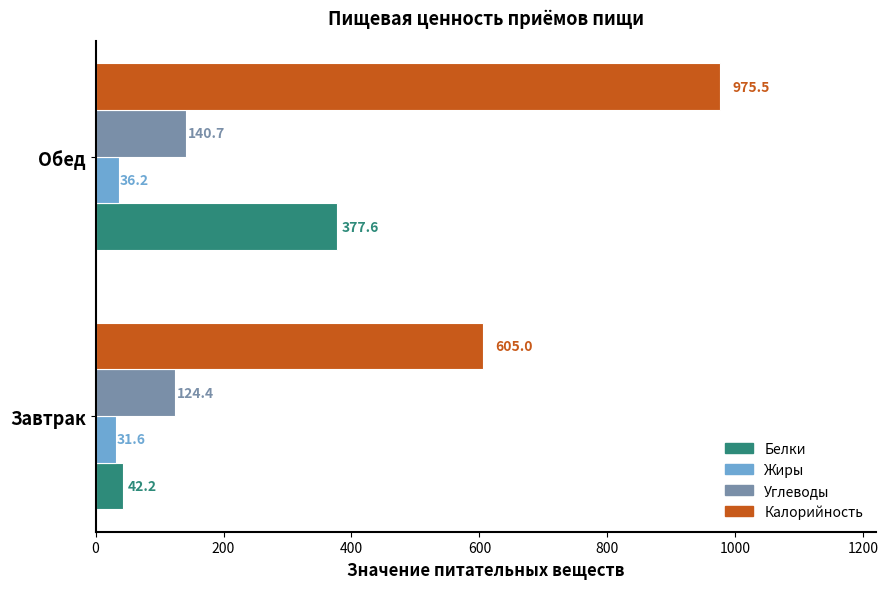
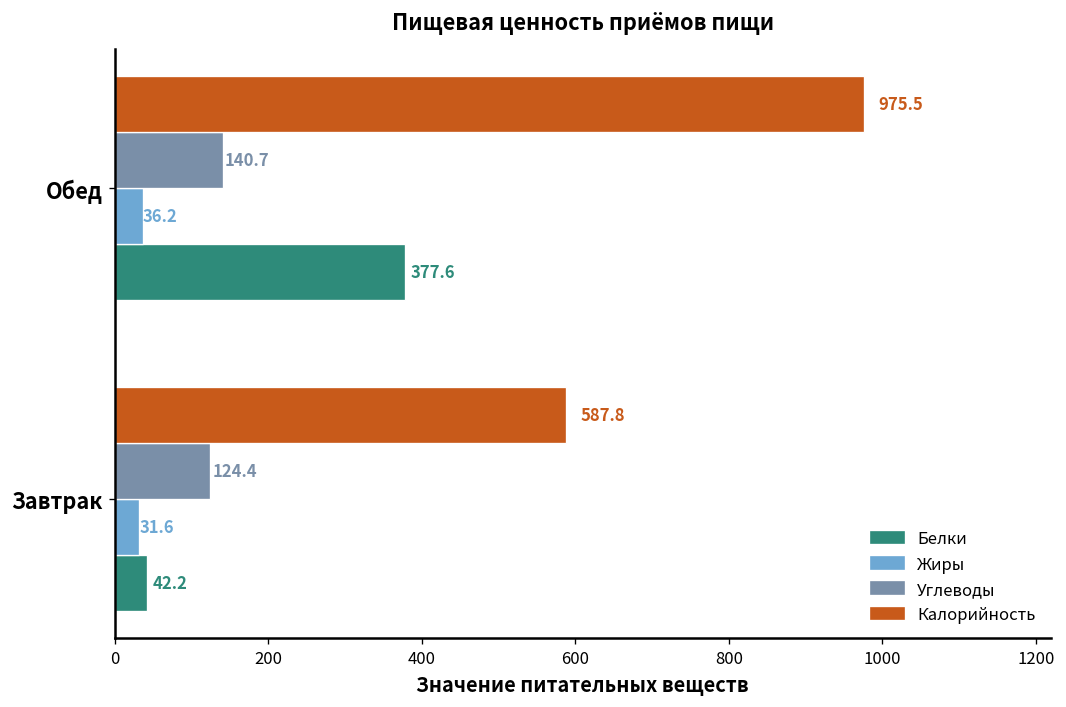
Калорийность, Завтрак: 605.0 -> 587.8
